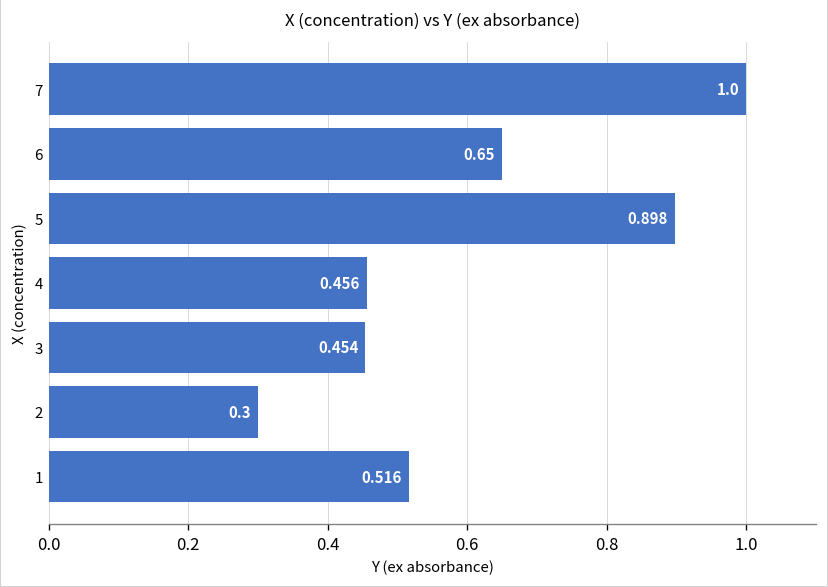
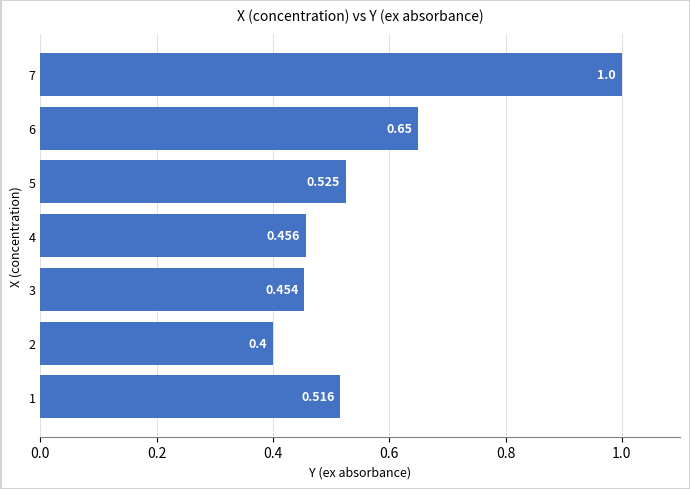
5: 0.898 -> 0.525
2: 0.3 -> 0.4
